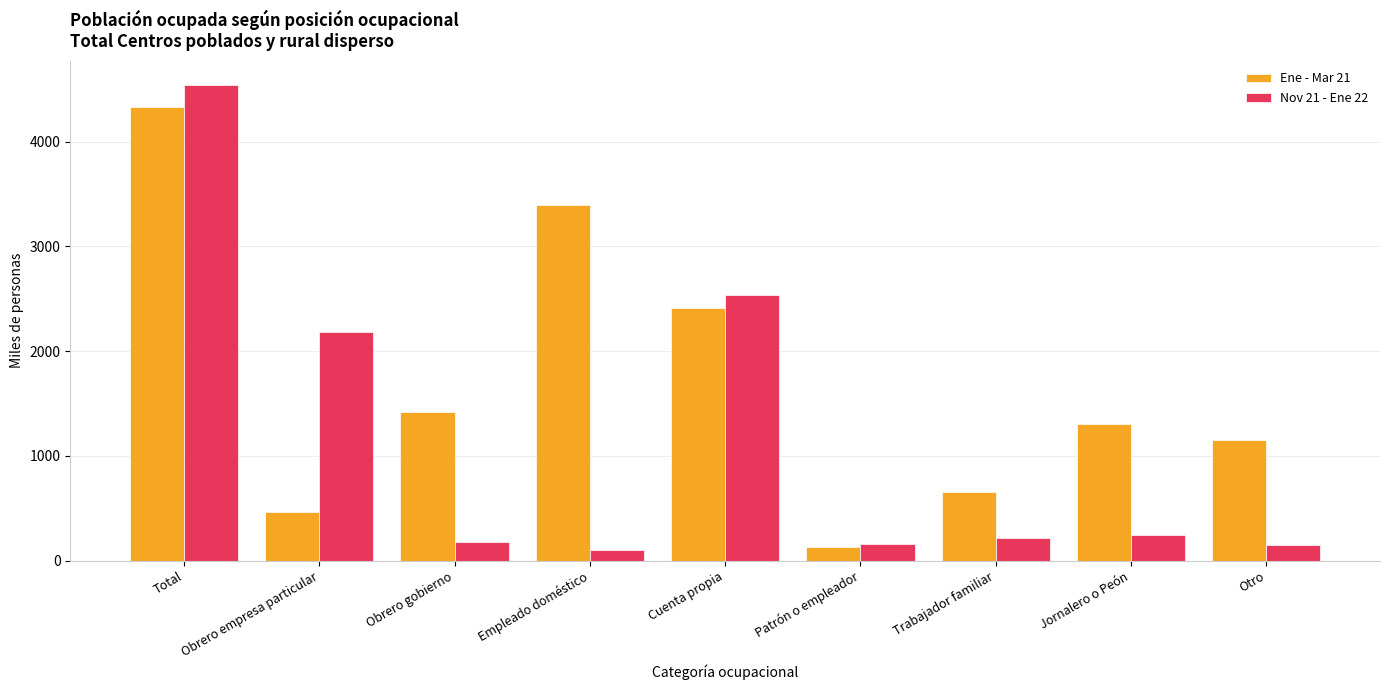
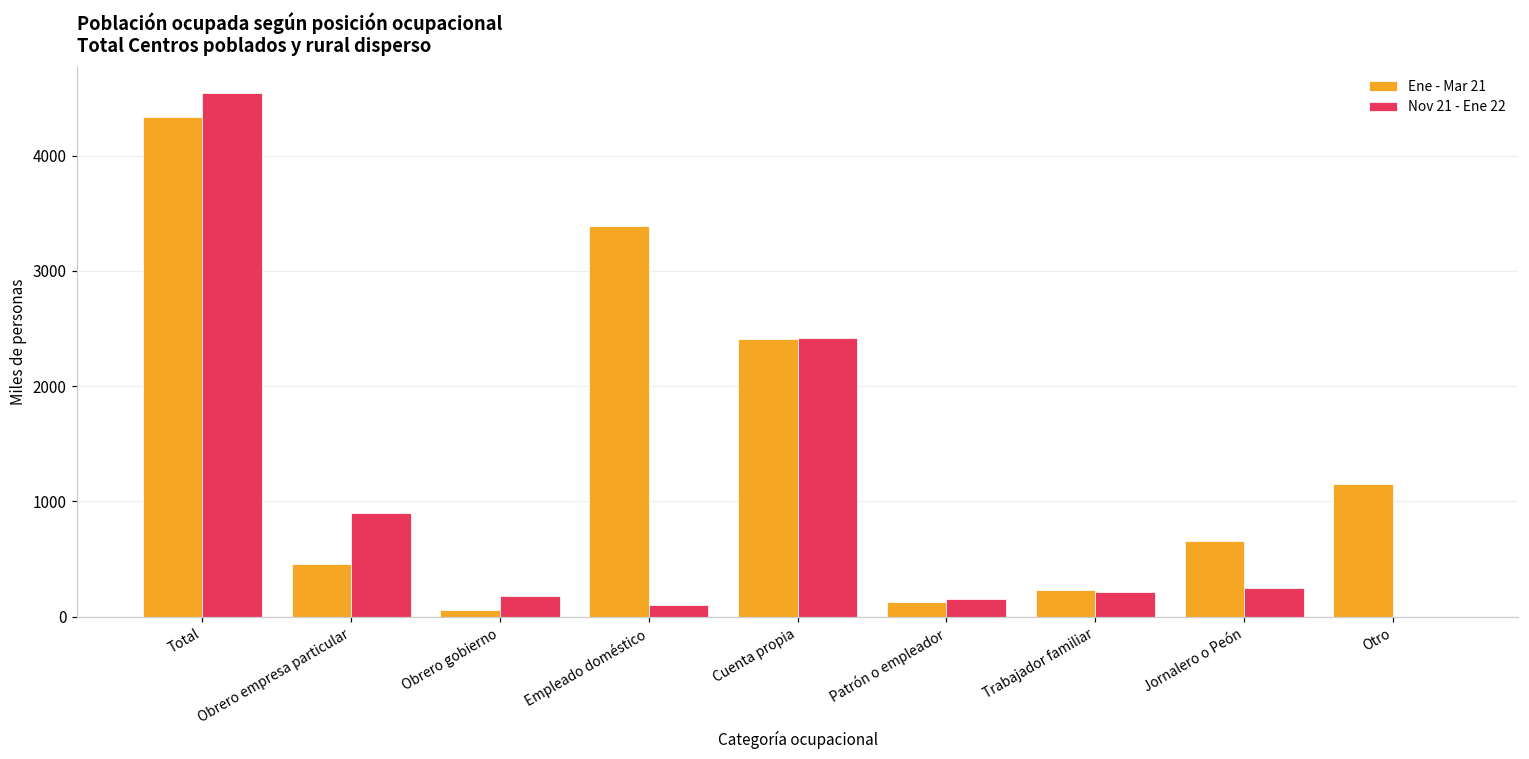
Nov 21 - Ene 22, Obrero empresa particular: 2180 -> 900
Ene - Mar 21, Obrero gobierno: 1420 -> 60
Nov 21 - Ene 22, Cuenta propia: 2530 -> 2420
Ene - Mar 21, Trabajador familiar: 650 -> 230
Ene - Mar 21, Jornalero o Peón: 1310 -> 650
Nov 21 - Ene 22, Otro: 150 -> 0
